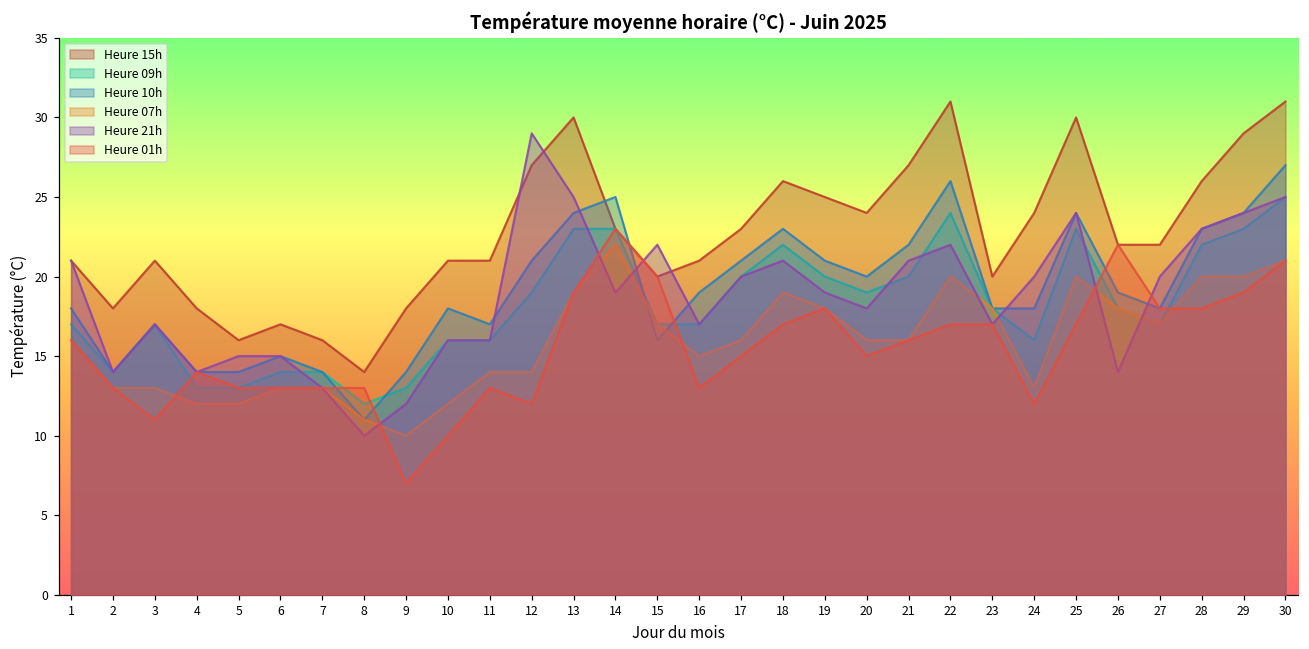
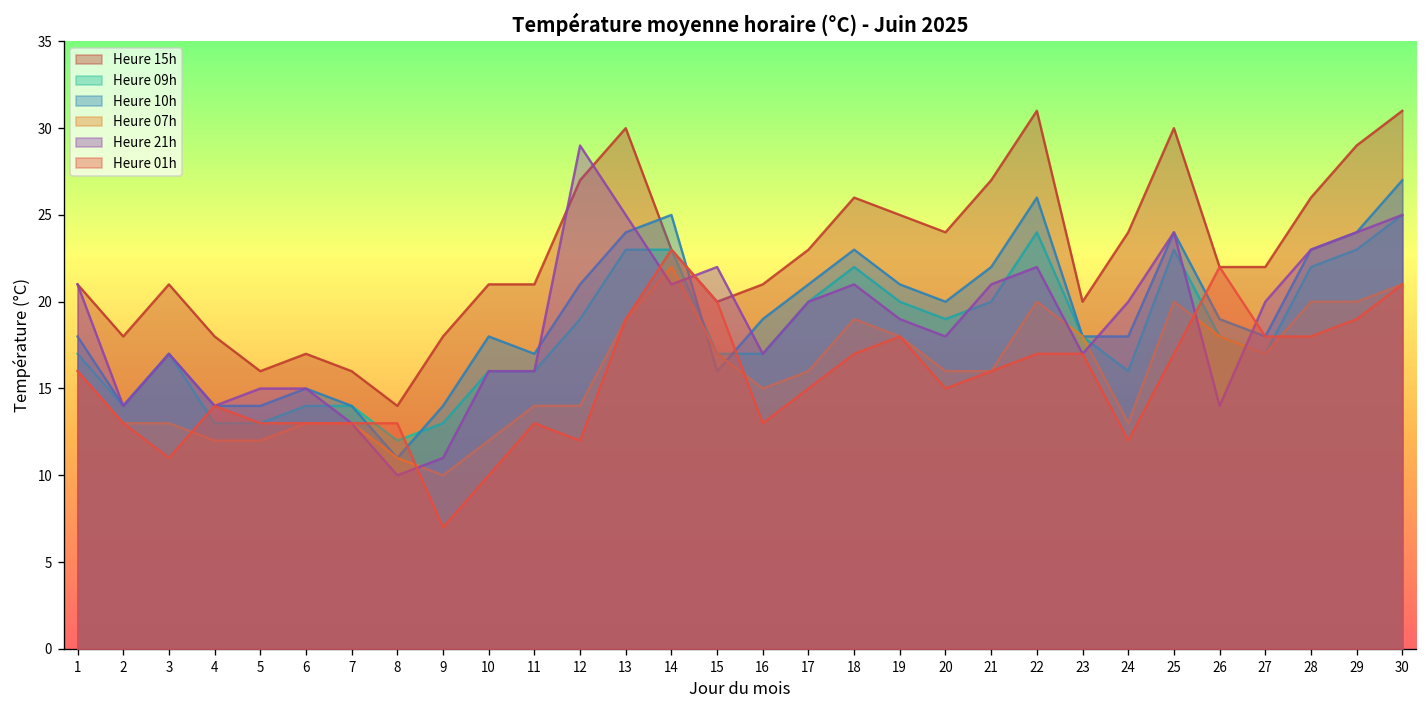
Heure 21h, 9: 12 -> 11
Heure 21h, 14: 19 -> 21
